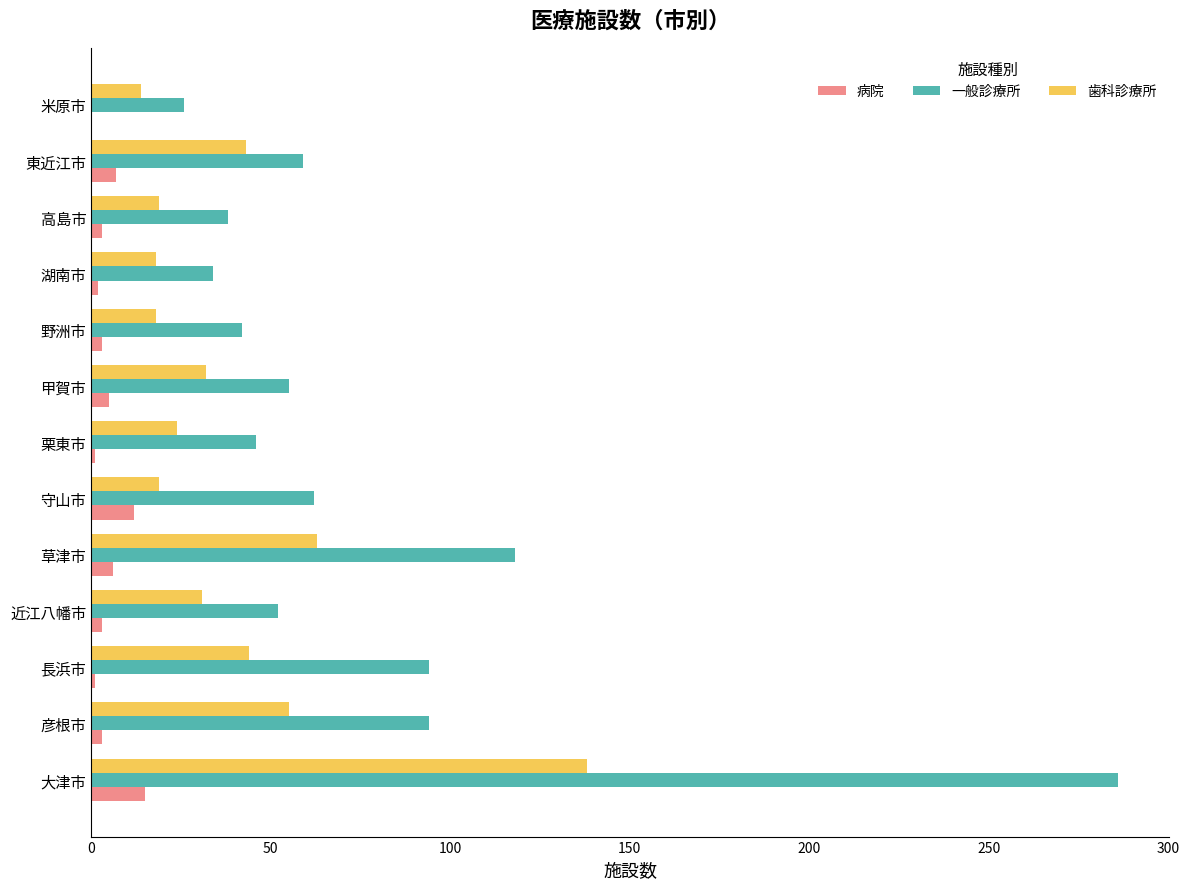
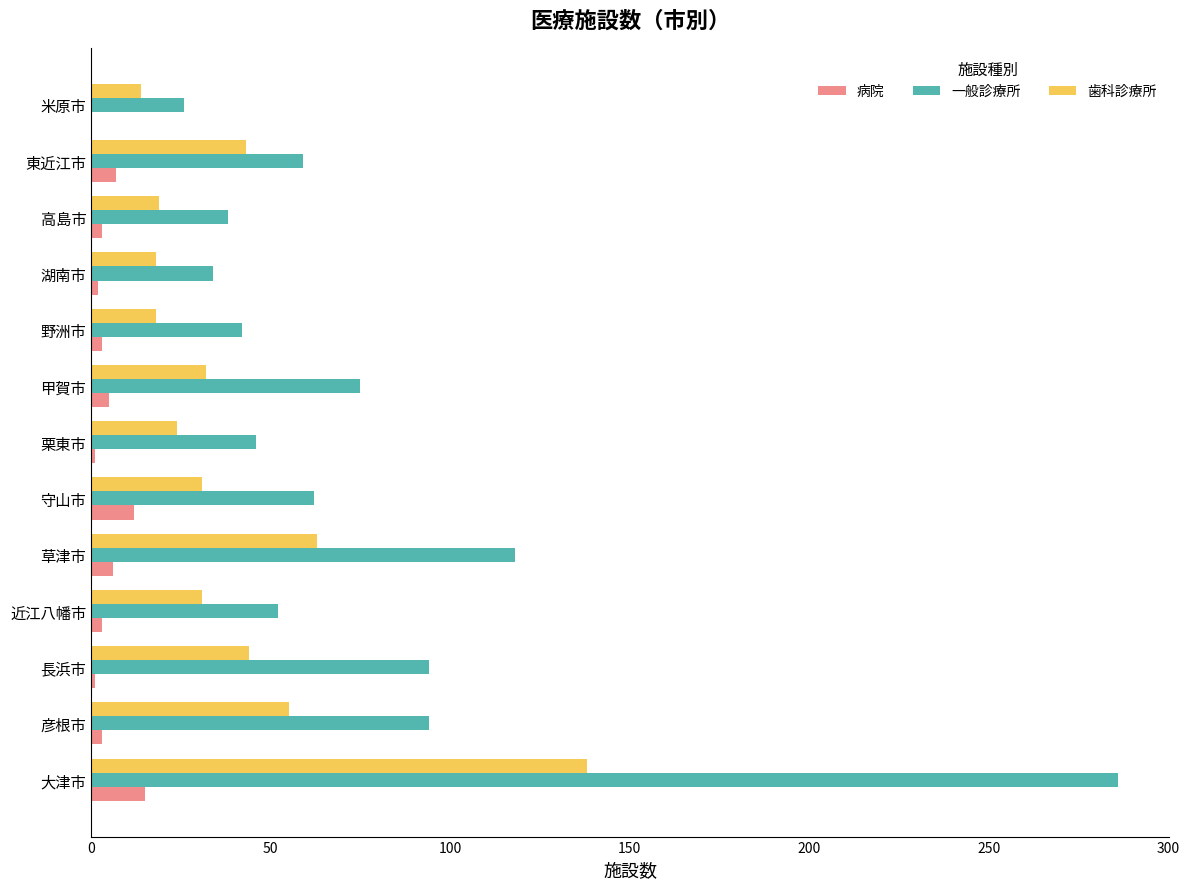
一般診療所, 甲賀市: 55 -> 75
歯科診療所, 守山市: 19 -> 31
